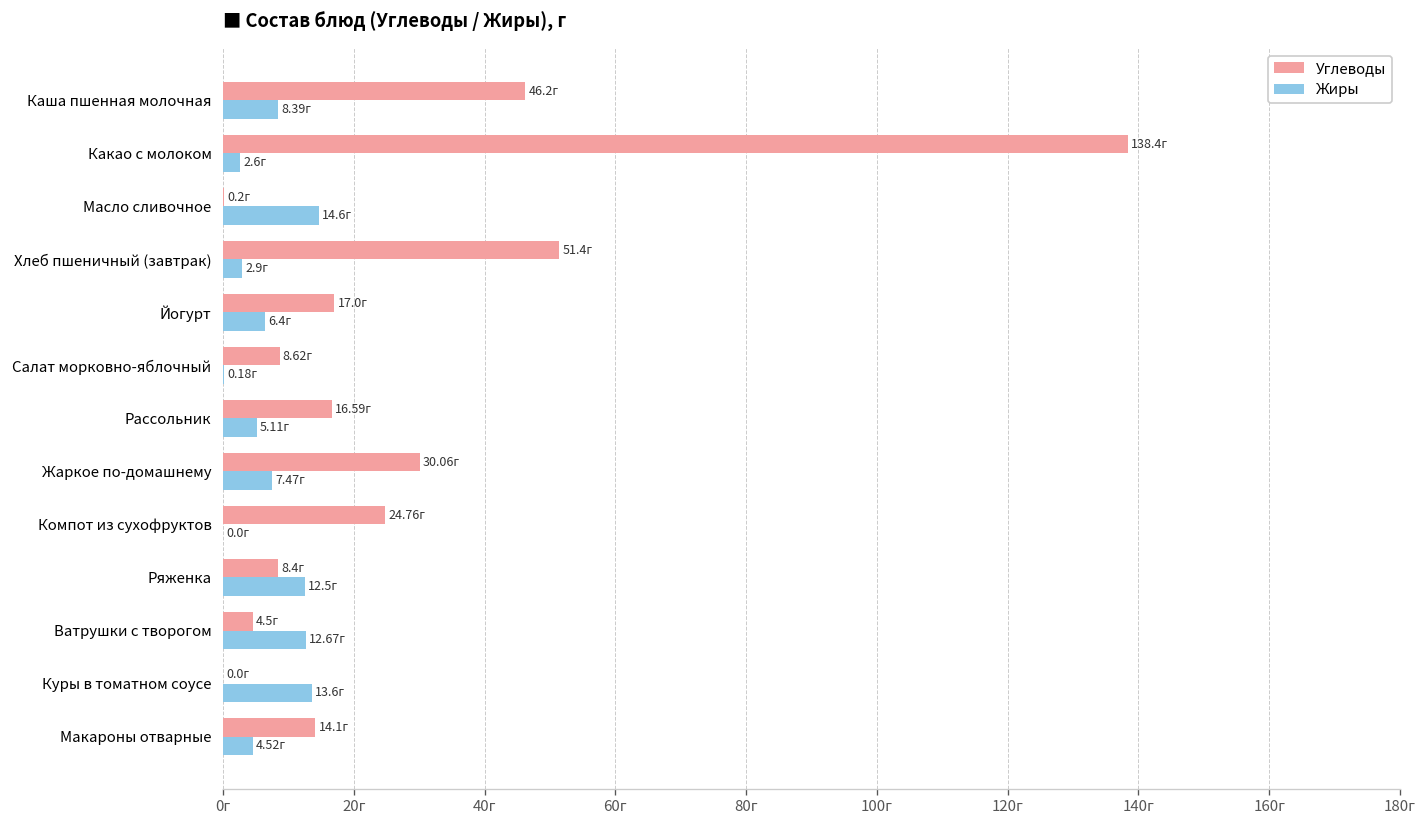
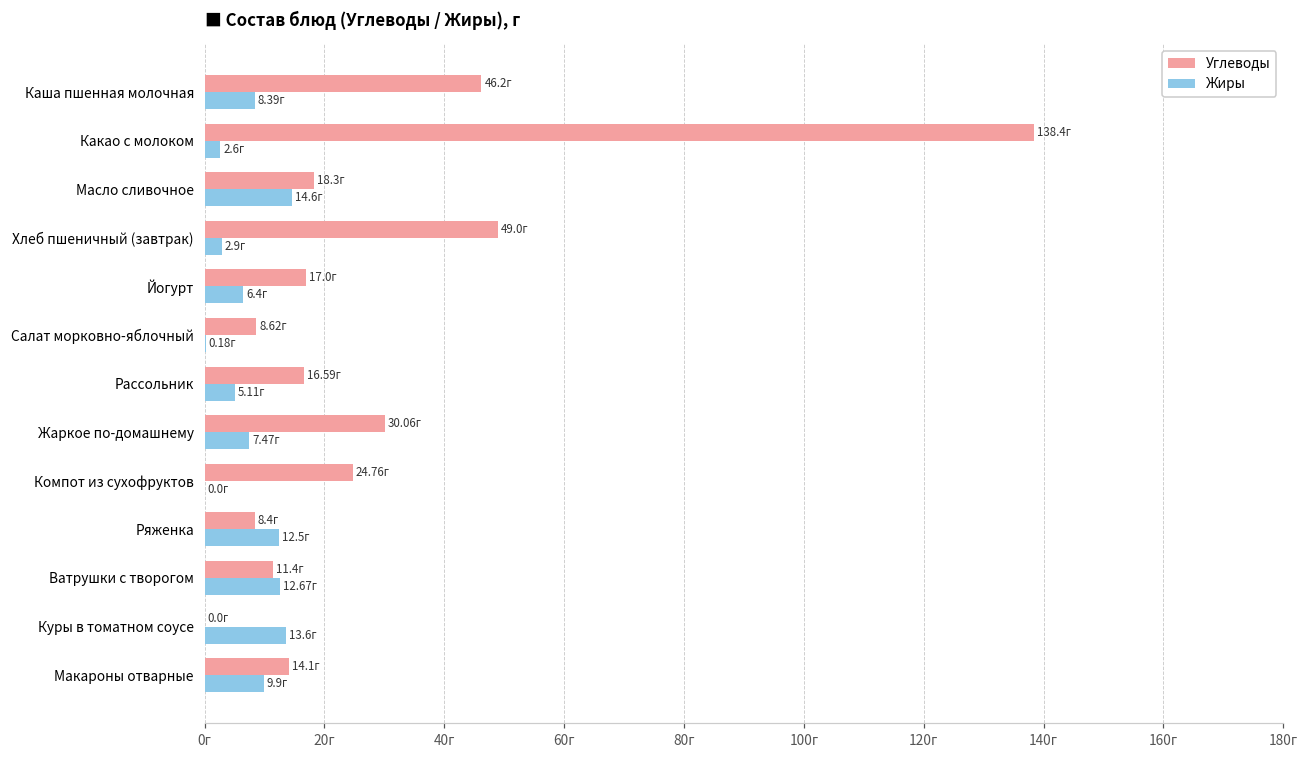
Углеводы, Масло сливочное: 0.2г -> 18.3г
Углеводы, Хлеб пшеничный (завтрак): 51.4г -> 49.0г
Углеводы, Ватрушки с творогом: 4.5г -> 11.4г
Жиры, Макароны отварные: 4.52г -> 9.9г
